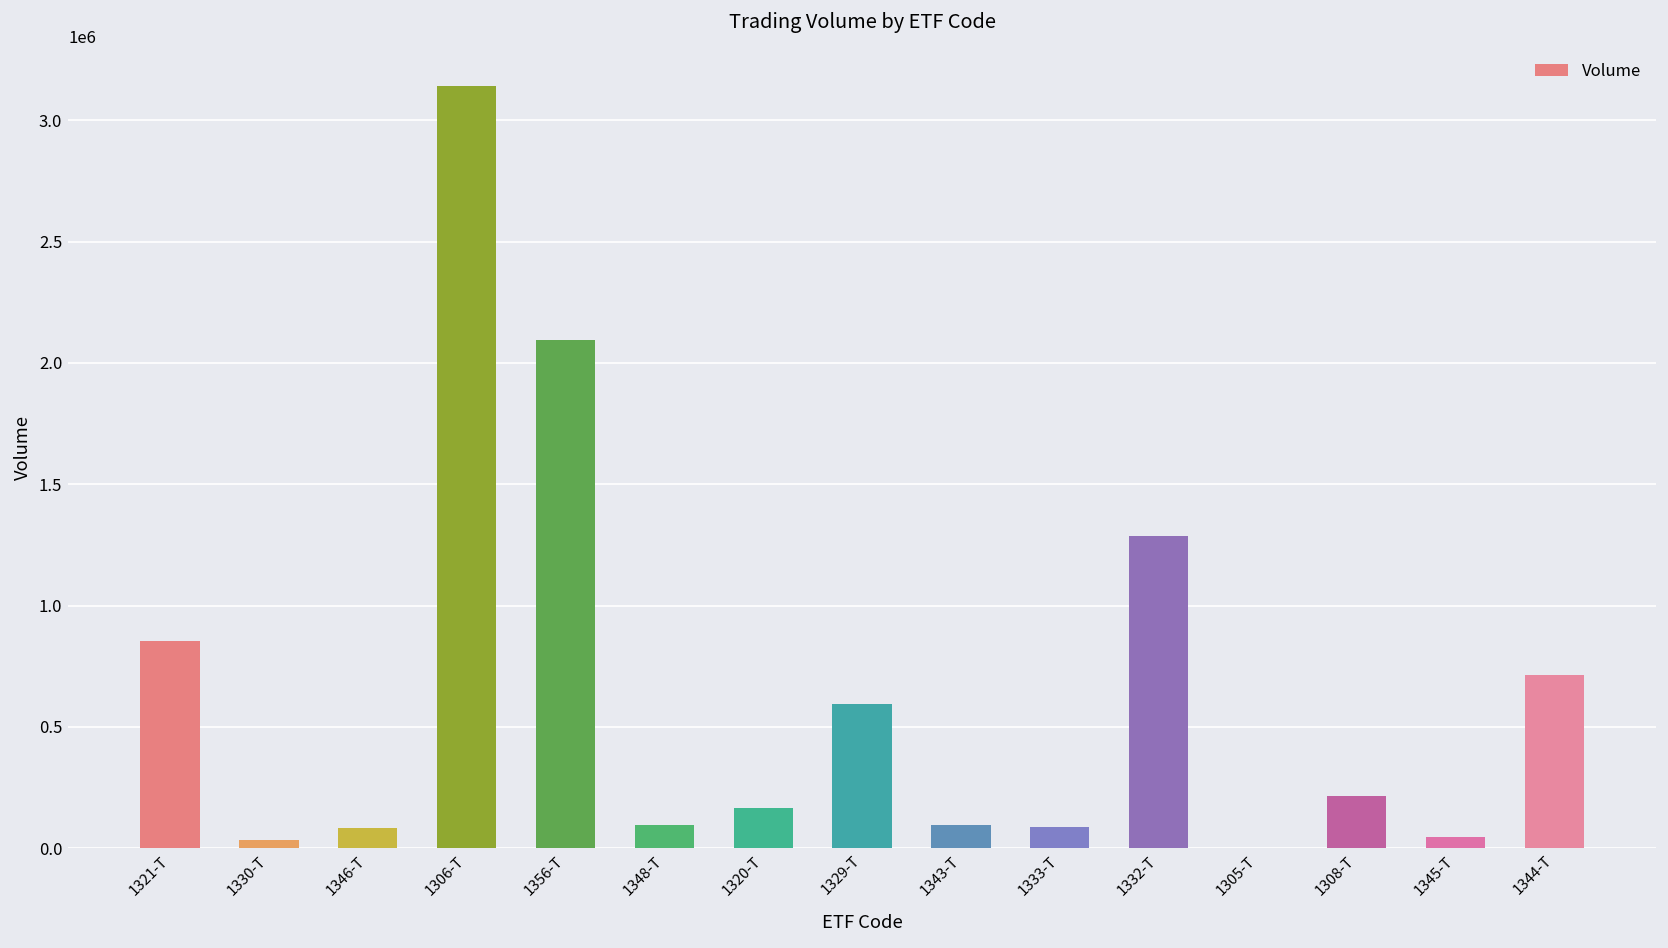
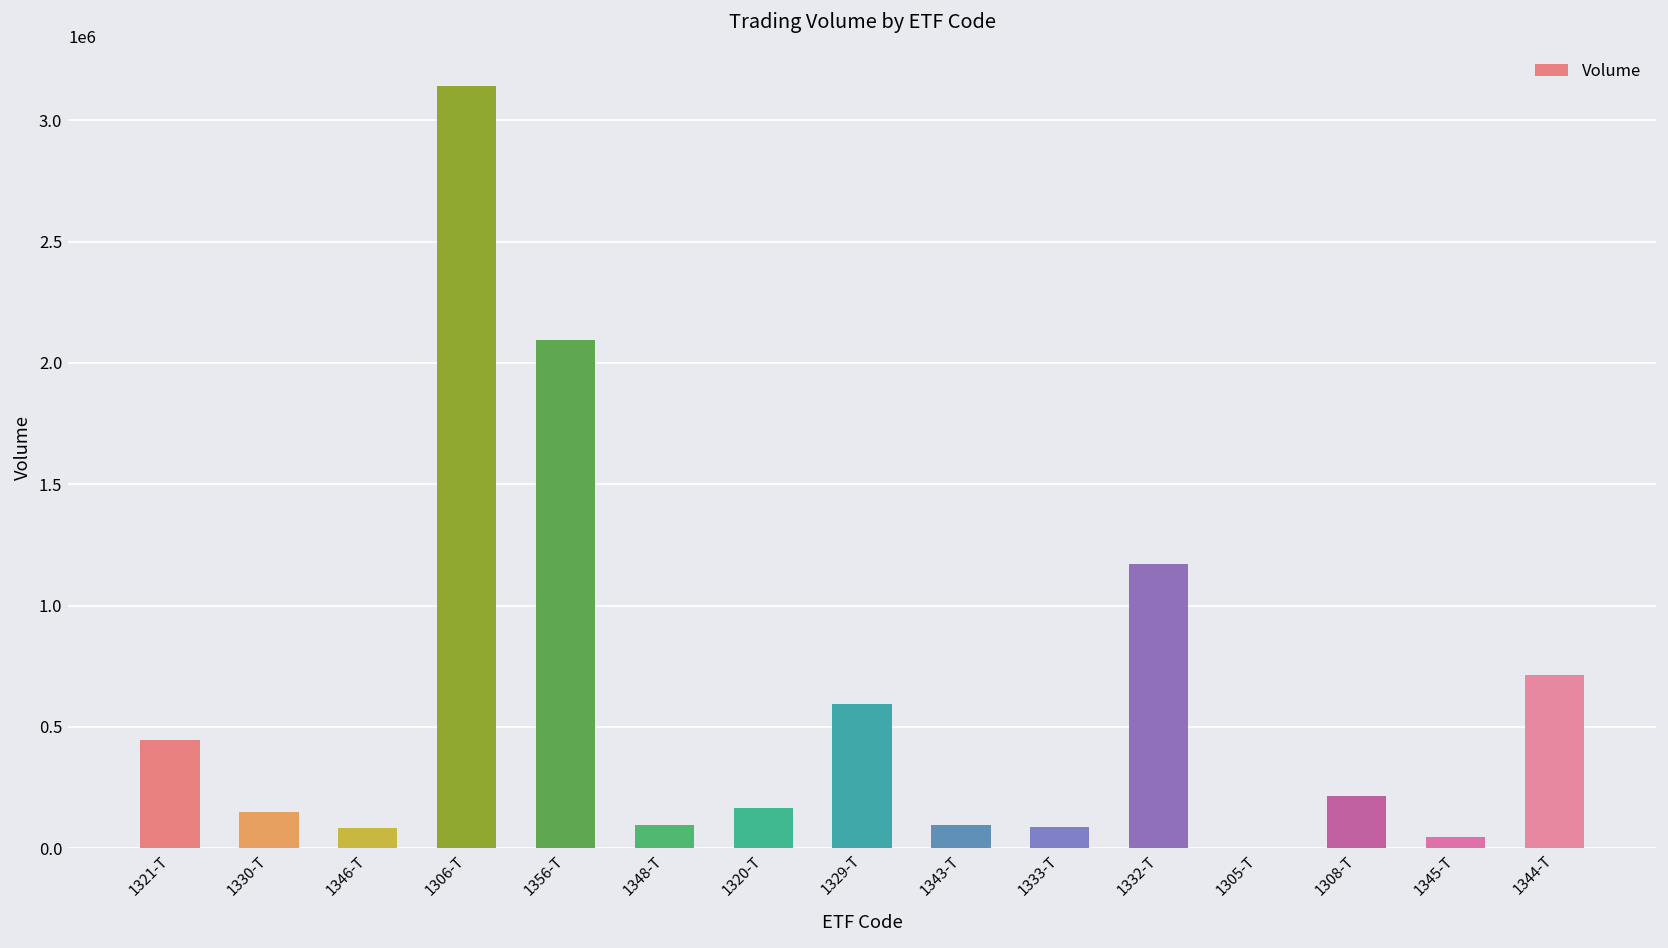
1321-T: 850000 -> 450000
1330-T: 40000 -> 150000
1332-T: 1290000 -> 1170000
